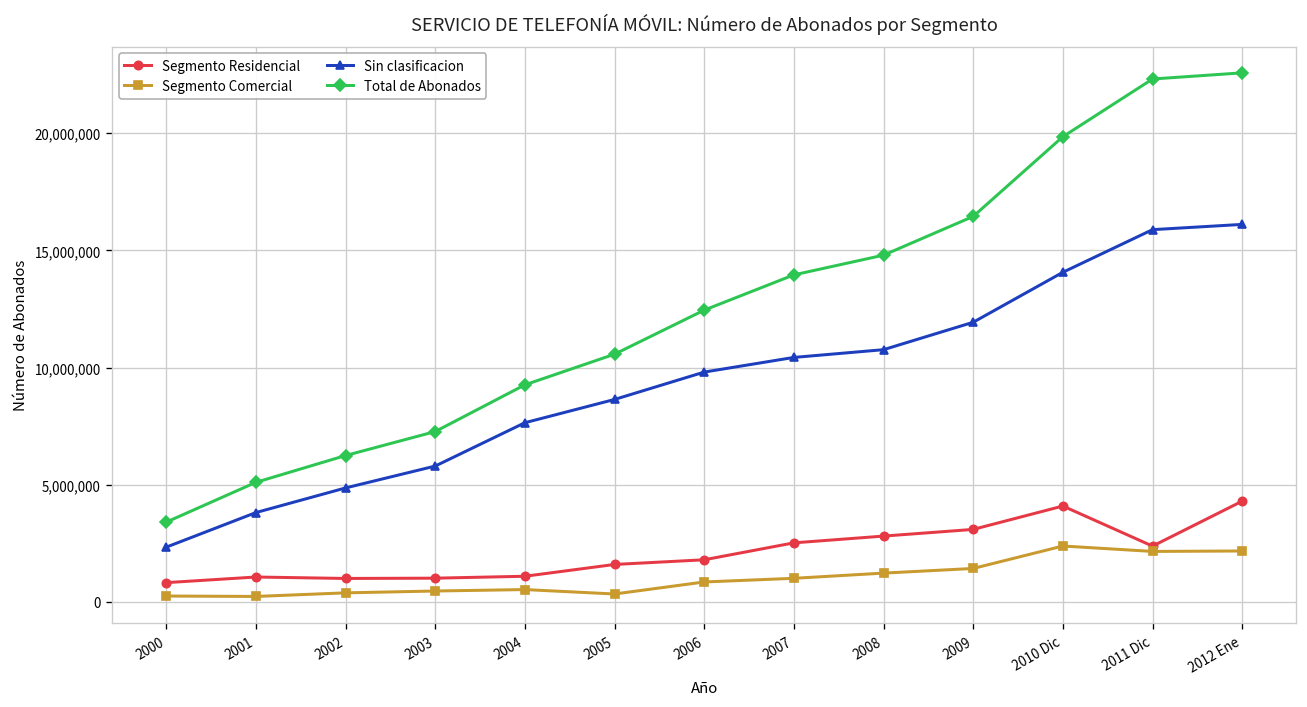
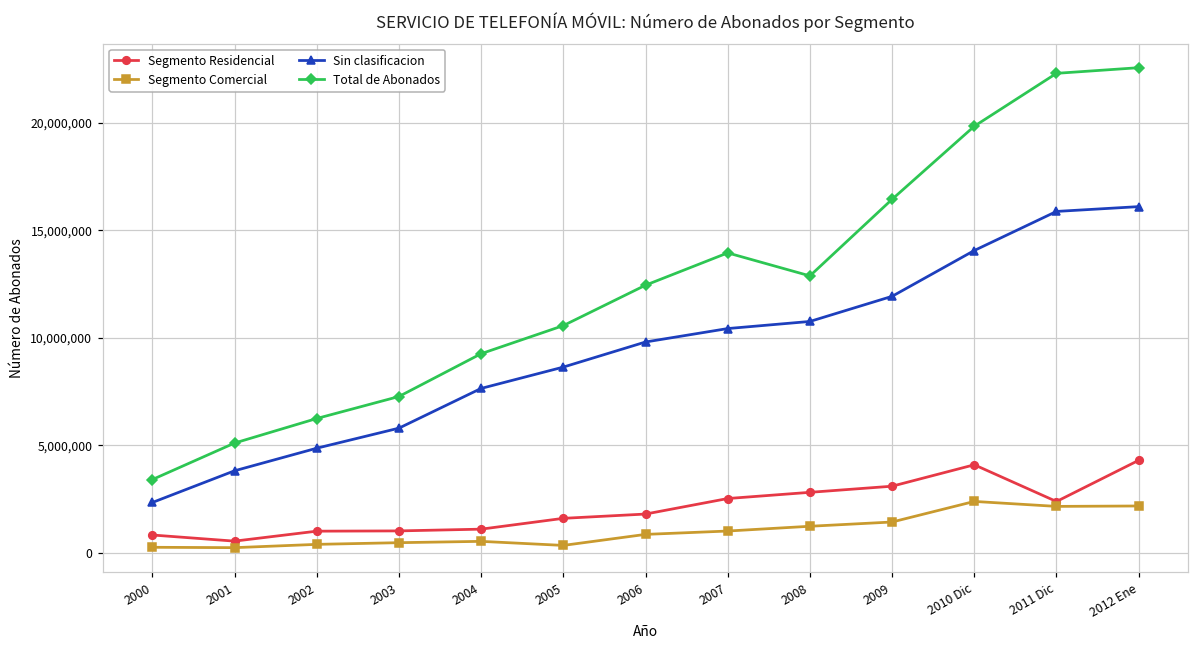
Segmento Residencial, 2001: 1,100,000 -> 500,000
Total de Abonados, 2008: 14,800,000 -> 12,900,000
